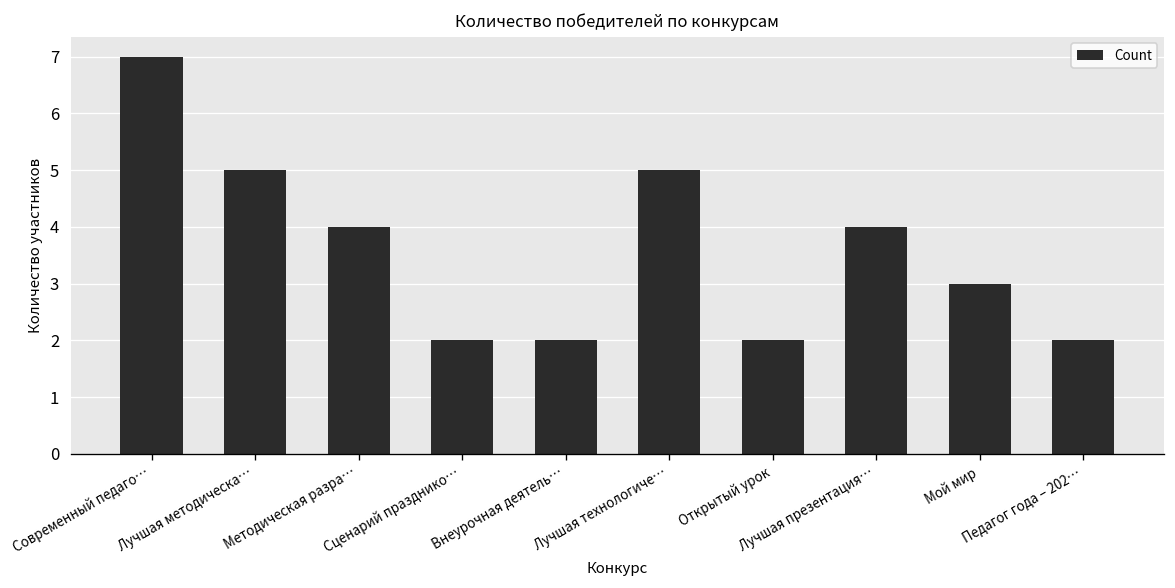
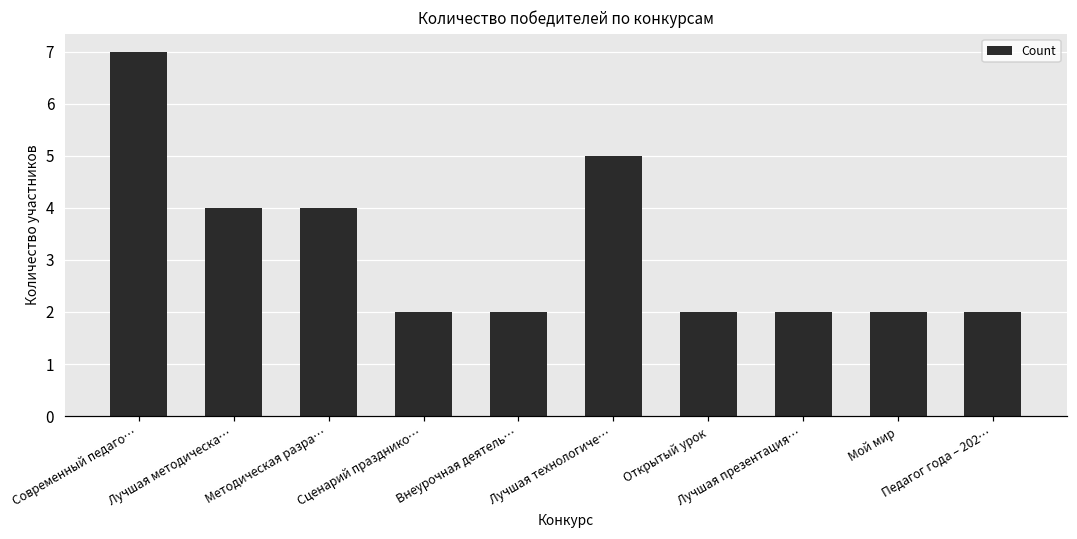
Лучшая методическа…: 5 -> 4
Лучшая презентация…: 4 -> 2
Мой мир: 3 -> 2
